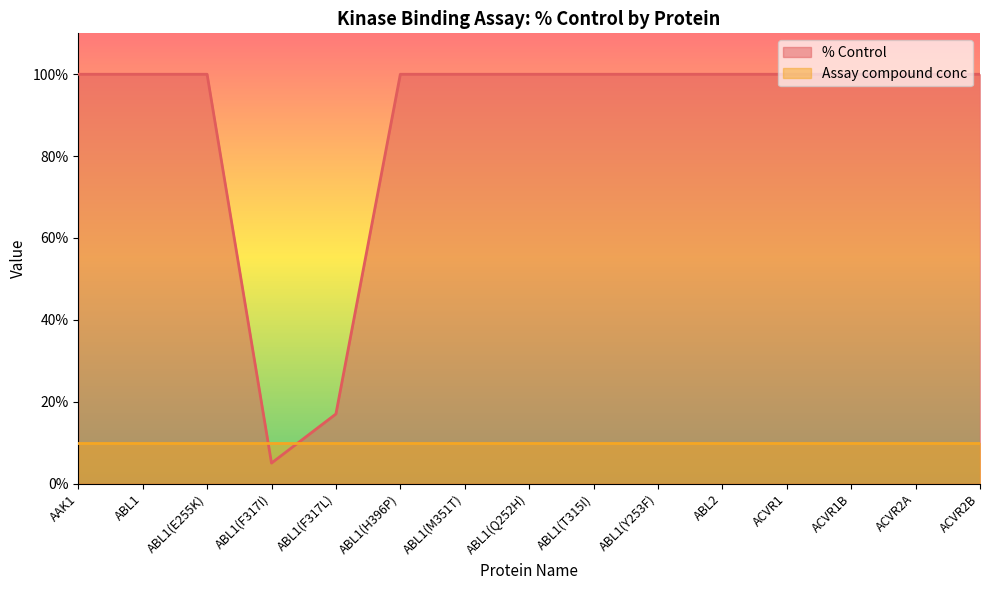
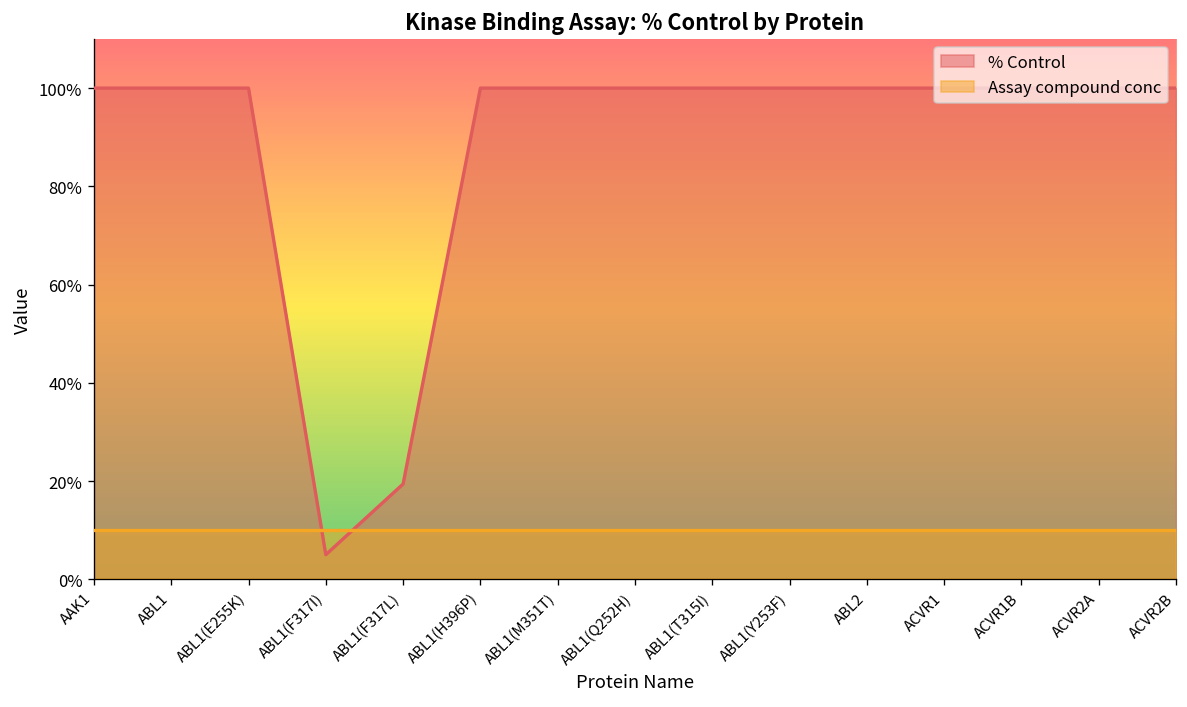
% Control, ABL1(F317L): 17% -> 19%
